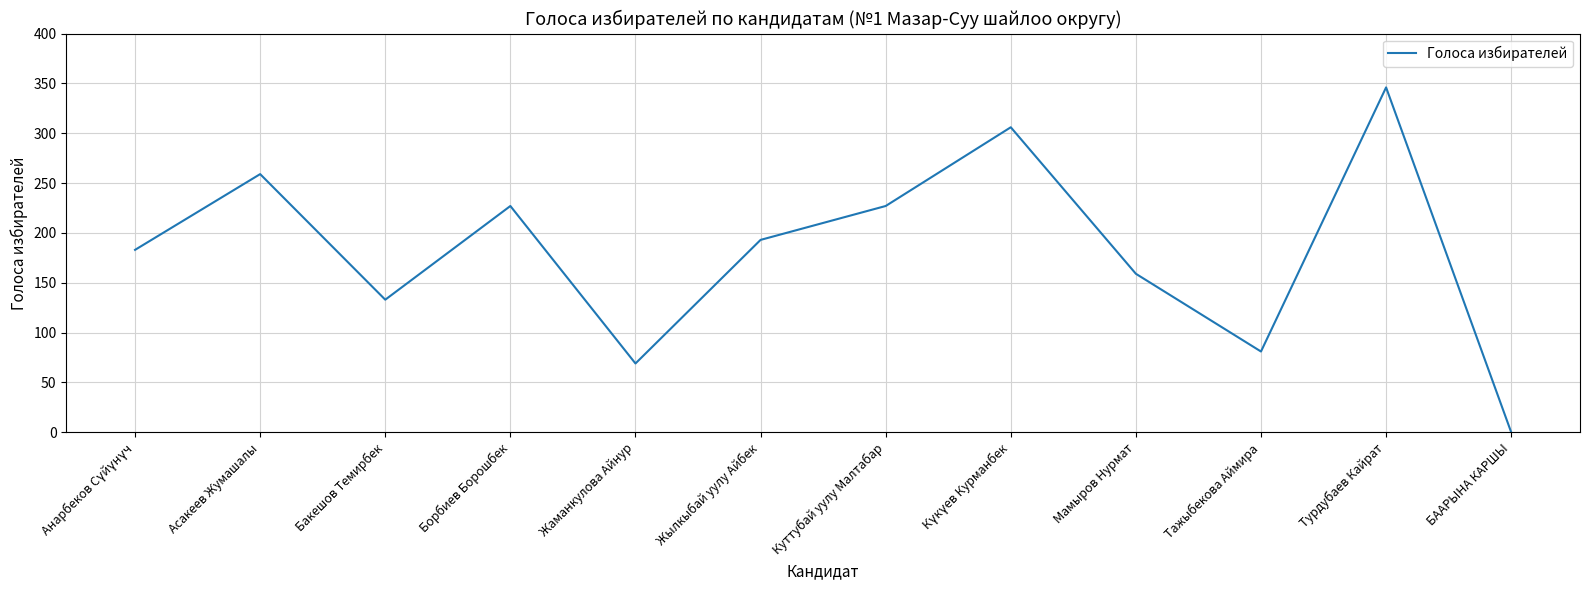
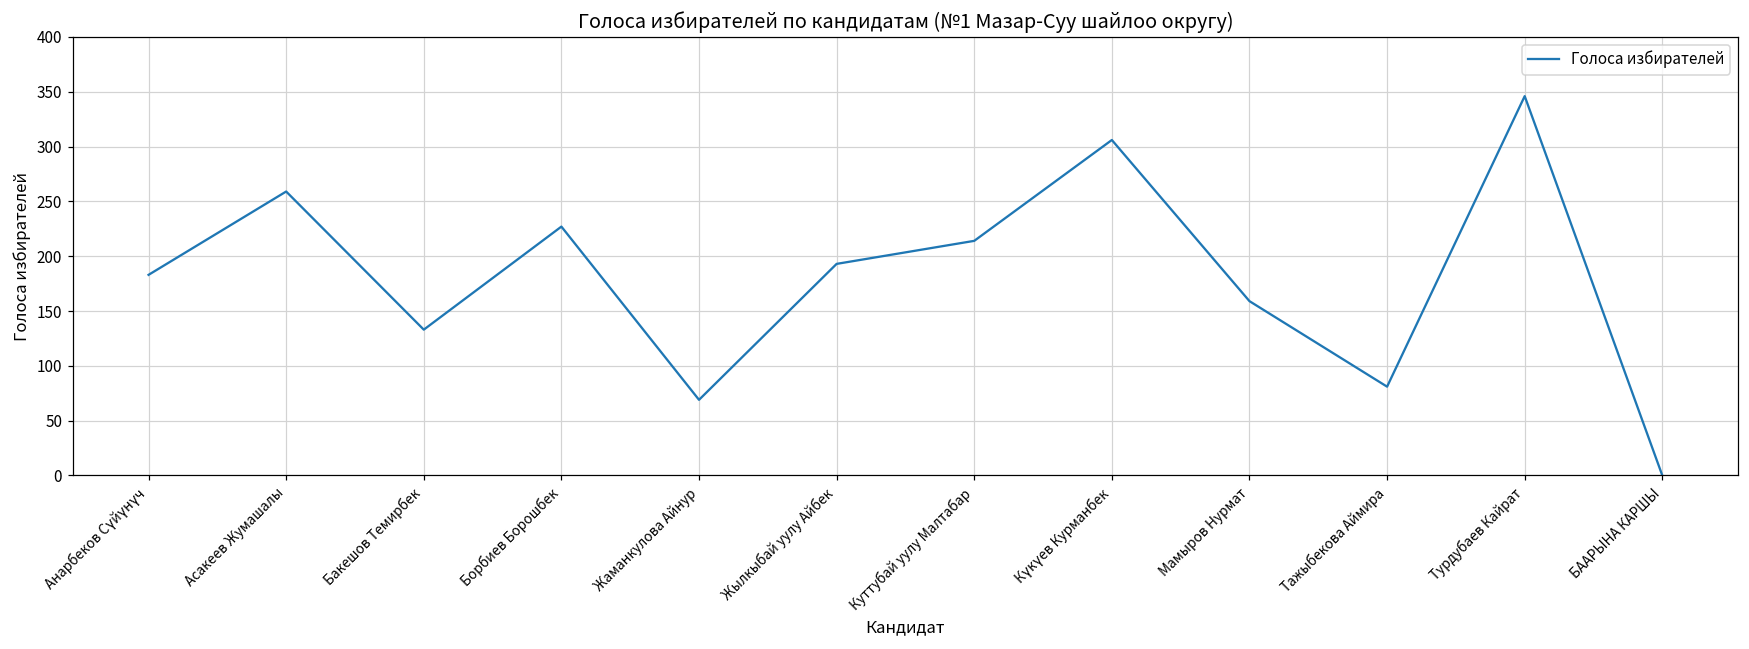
Куттубай уулу Малтабар: 230 -> 210
